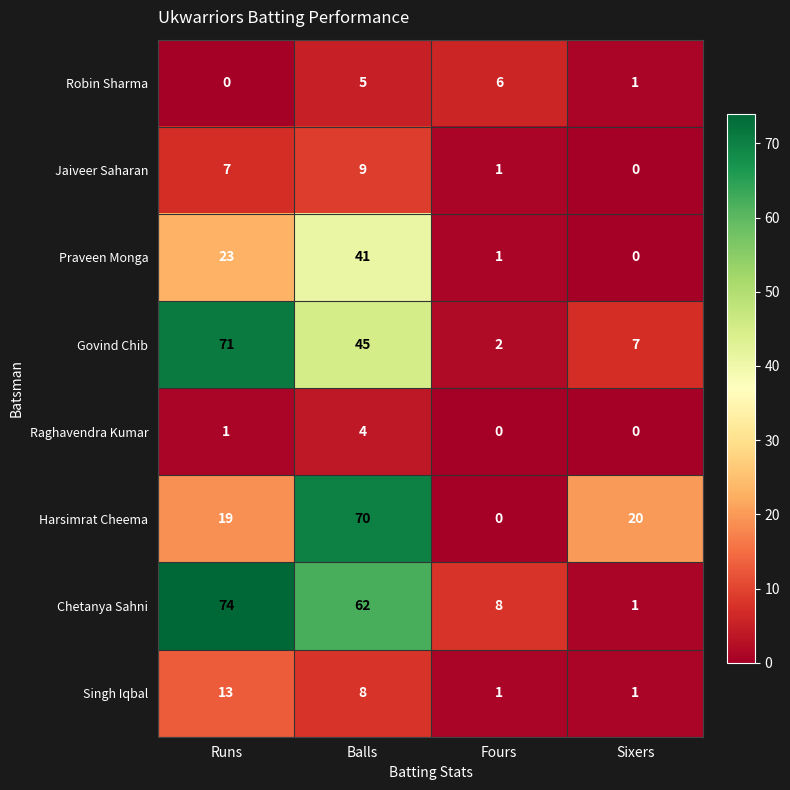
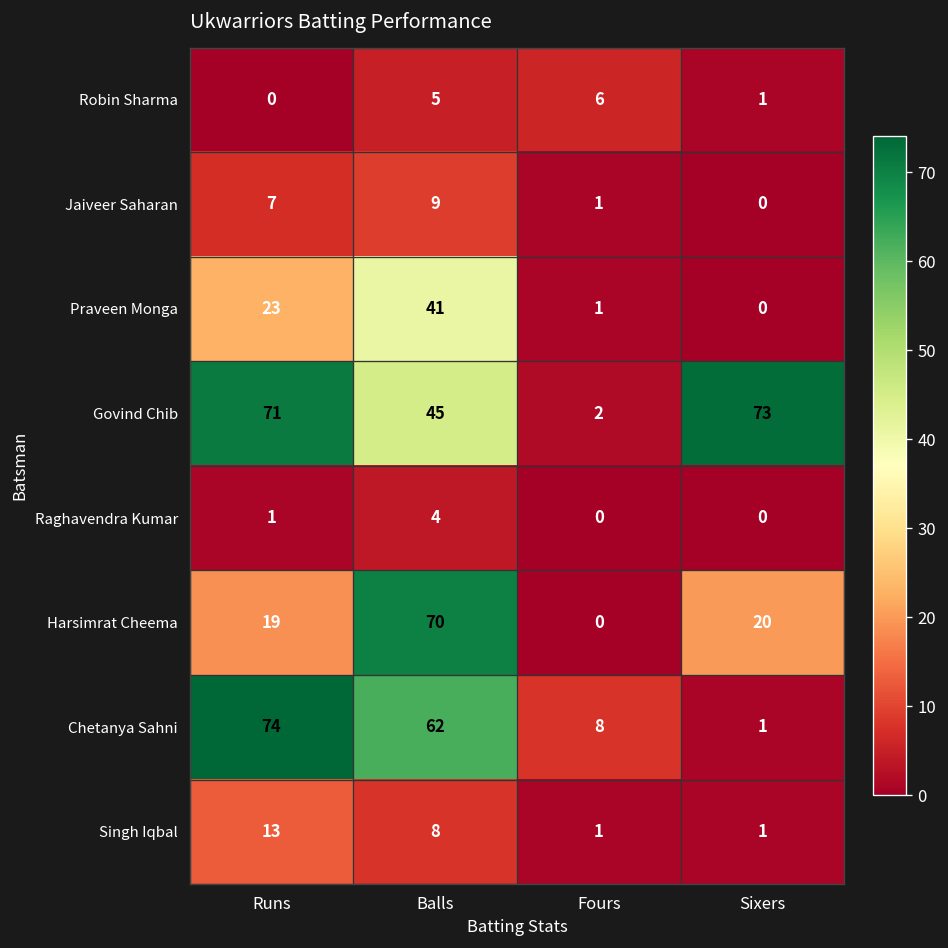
Govind Chib, Sixers: 7 -> 73
